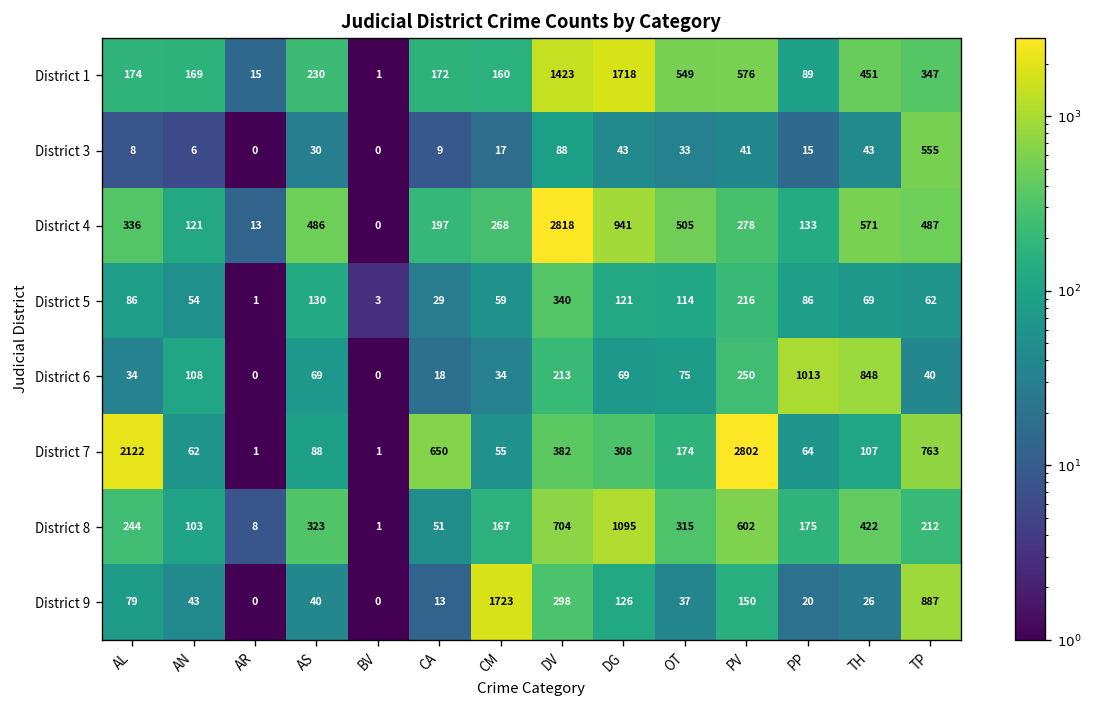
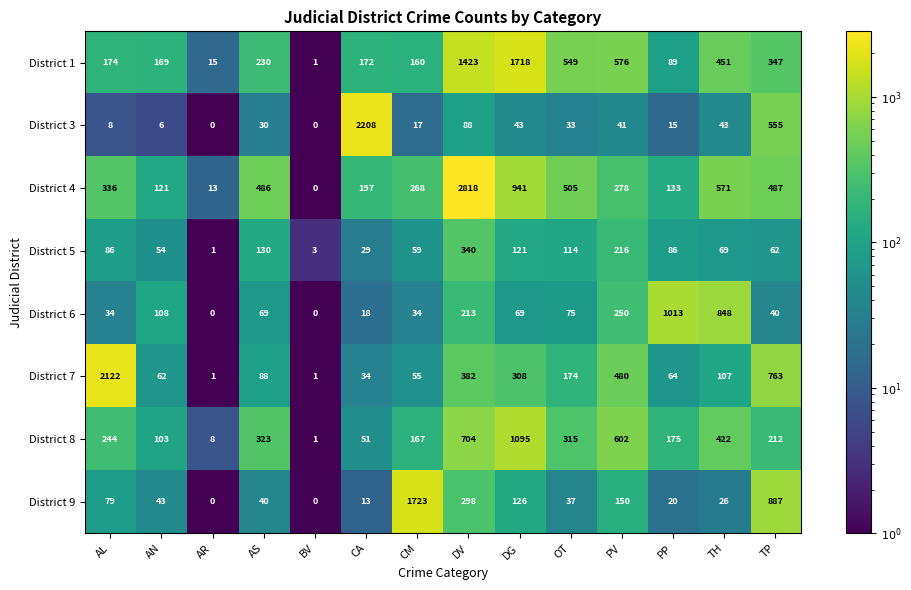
District 3, CA: 9 -> 2208
District 7, CA: 650 -> 34
District 7, PV: 2802 -> 480
